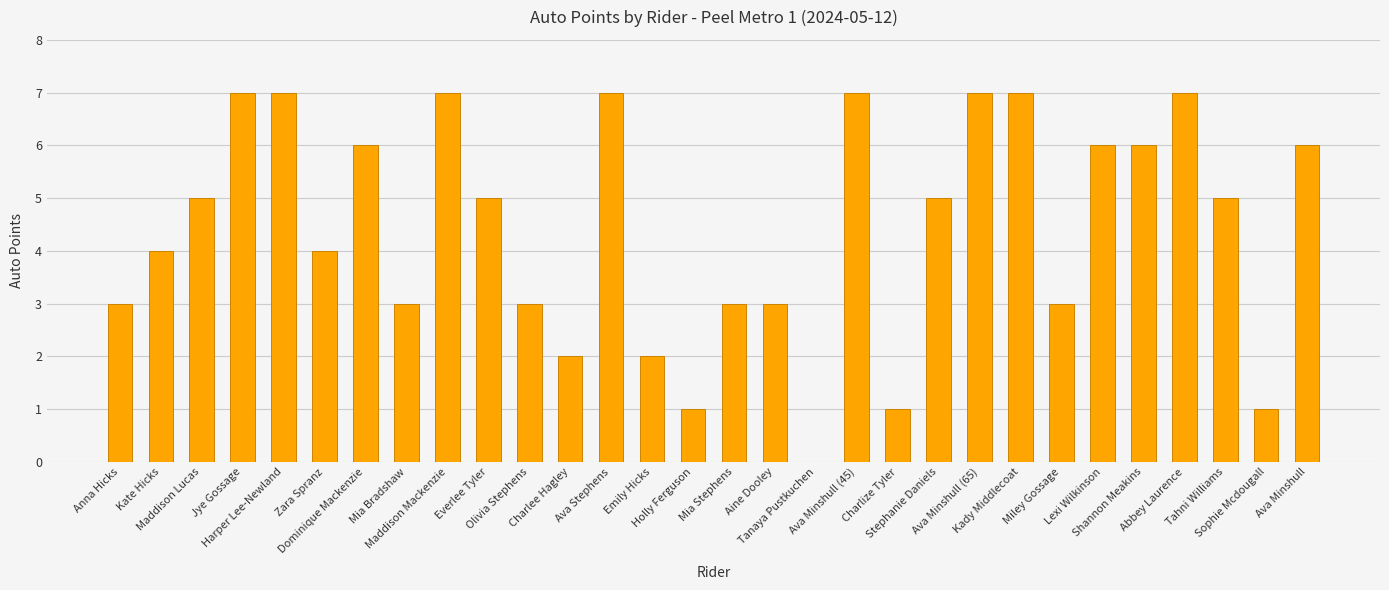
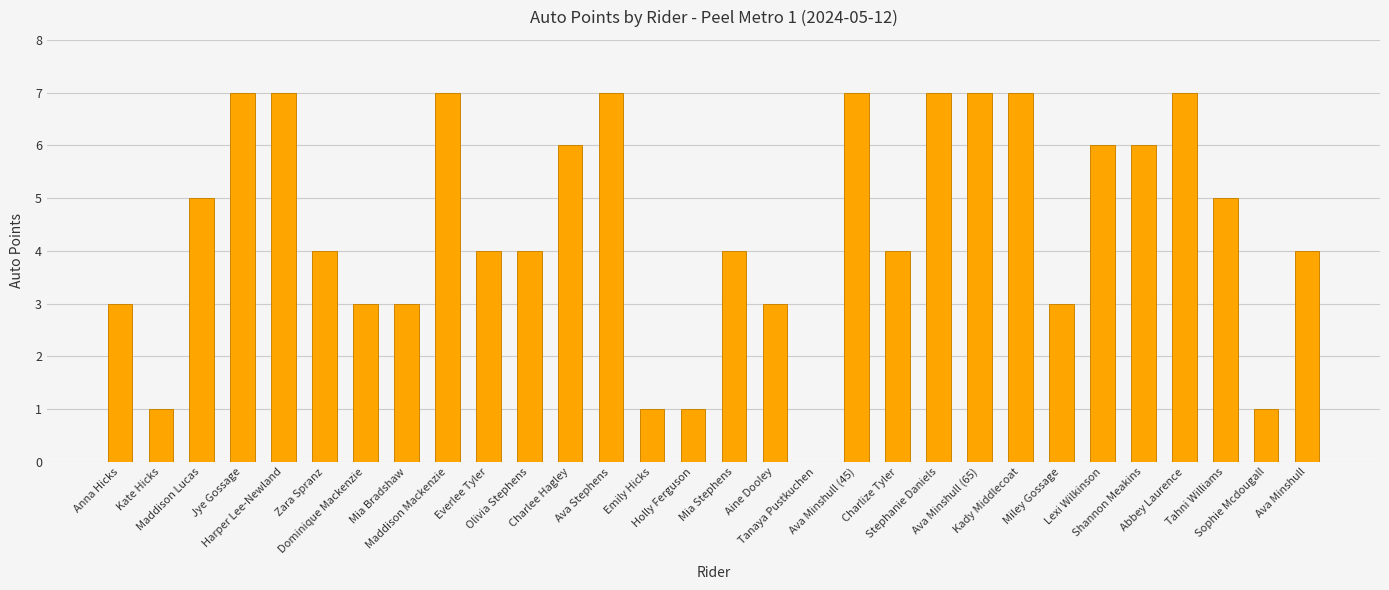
Kate Hicks: 4 -> 1
Dominique Mackenzie: 6 -> 3
Everlee Tyler: 5 -> 4
Olivia Stephens: 3 -> 4
Charlee Hagley: 2 -> 6
Emily Hicks: 2 -> 1
Mia Stephens: 3 -> 4
Charlize Tyler: 1 -> 4
Stephanie Daniels: 5 -> 7
Ava Minshull: 6 -> 4
